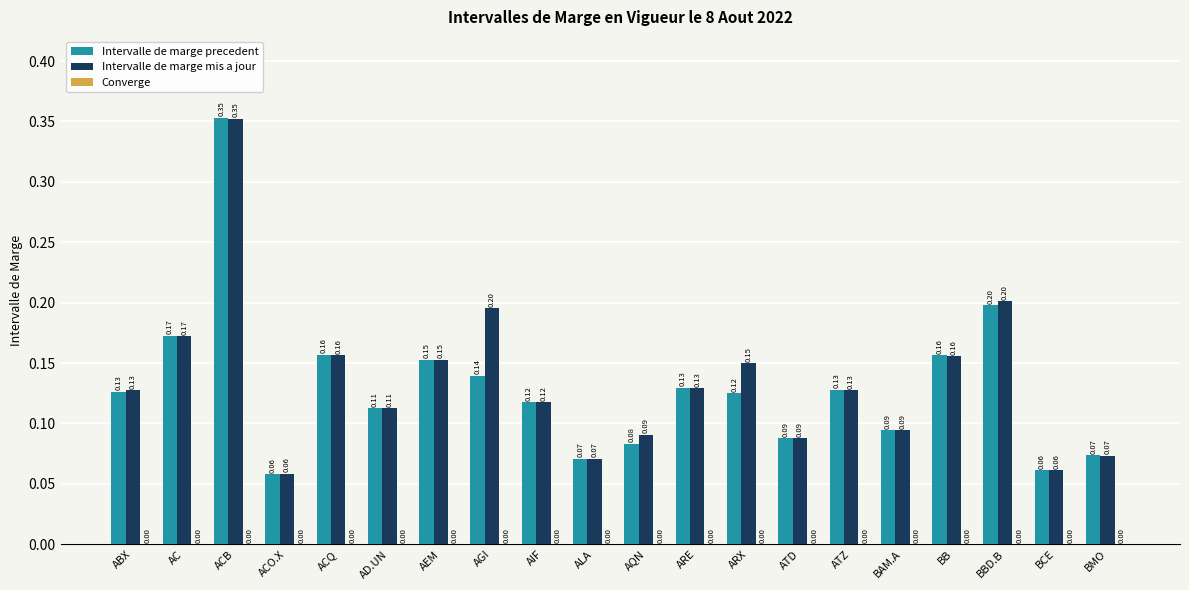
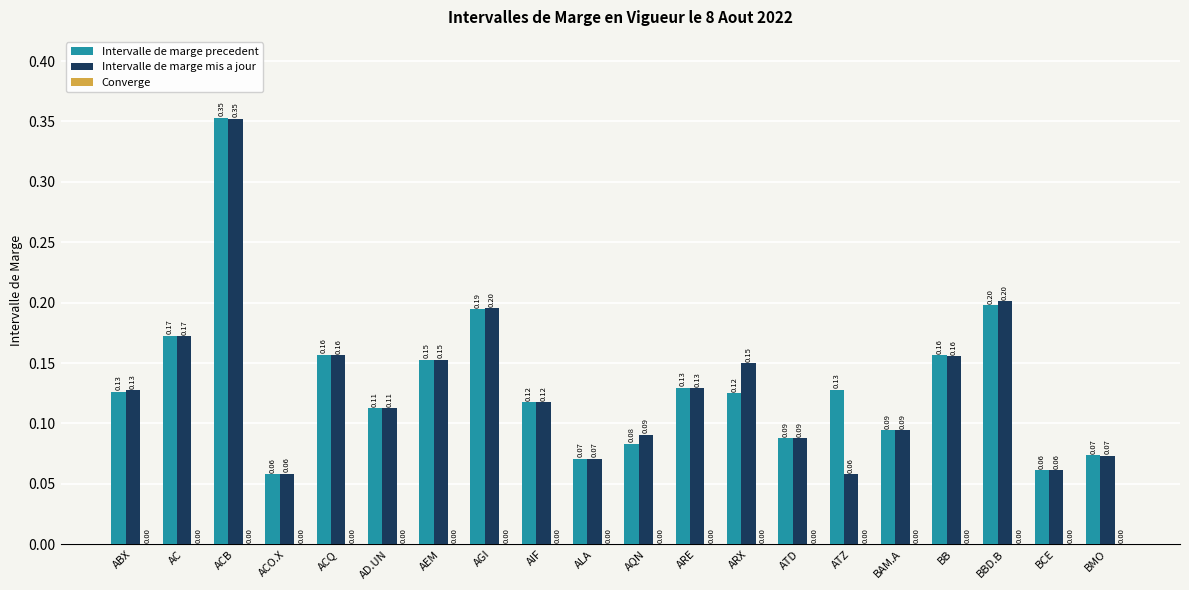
Intervalle de marge precedent, AGI: 0.14 -> 0.19
Intervalle de marge mis a jour, ATZ: 0.13 -> 0.06
